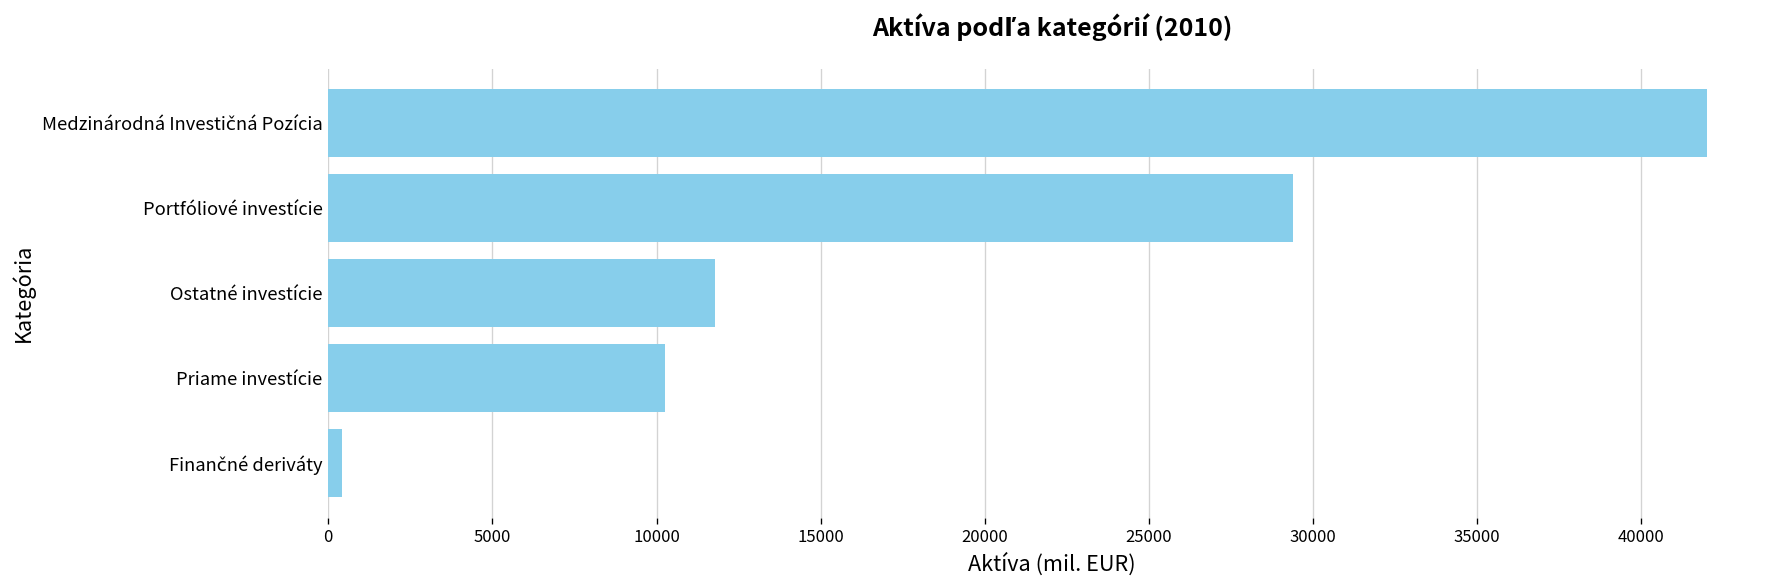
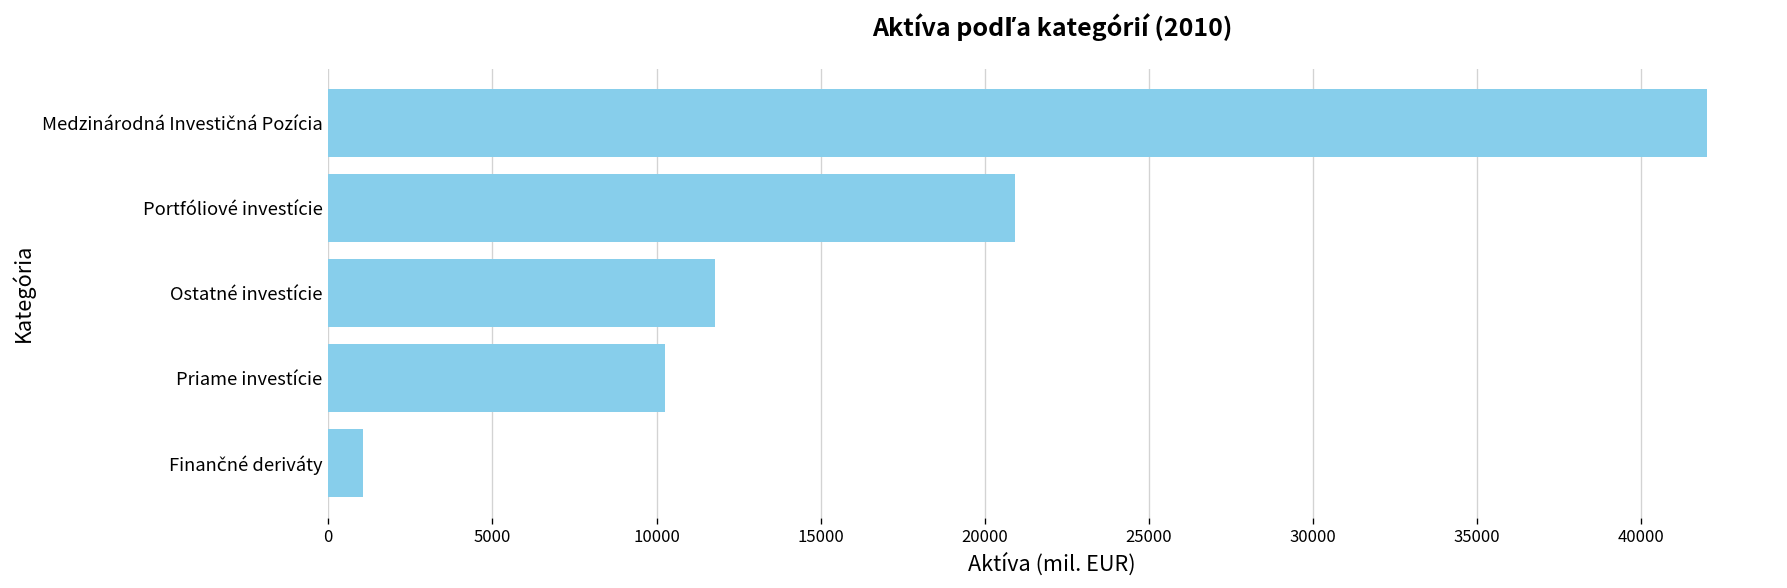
Portfóliové investície: 29400 -> 20900
Finančné deriváty: 400 -> 1100
